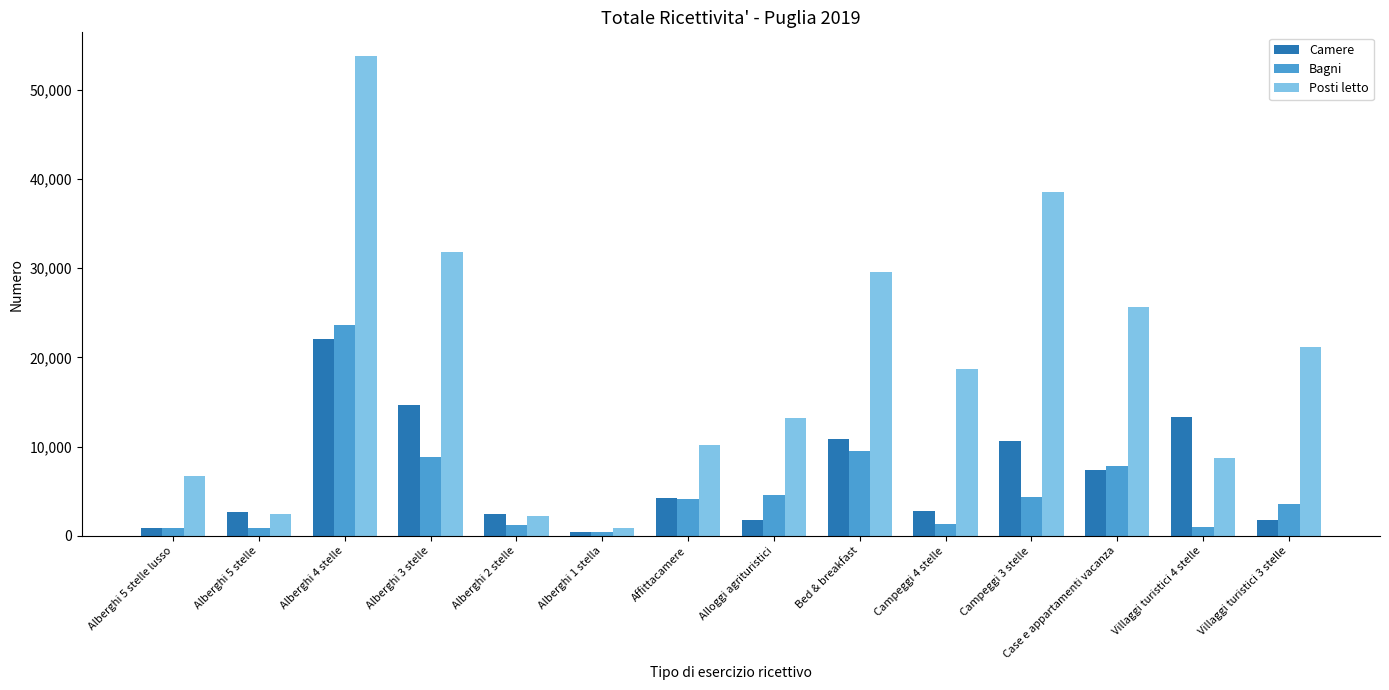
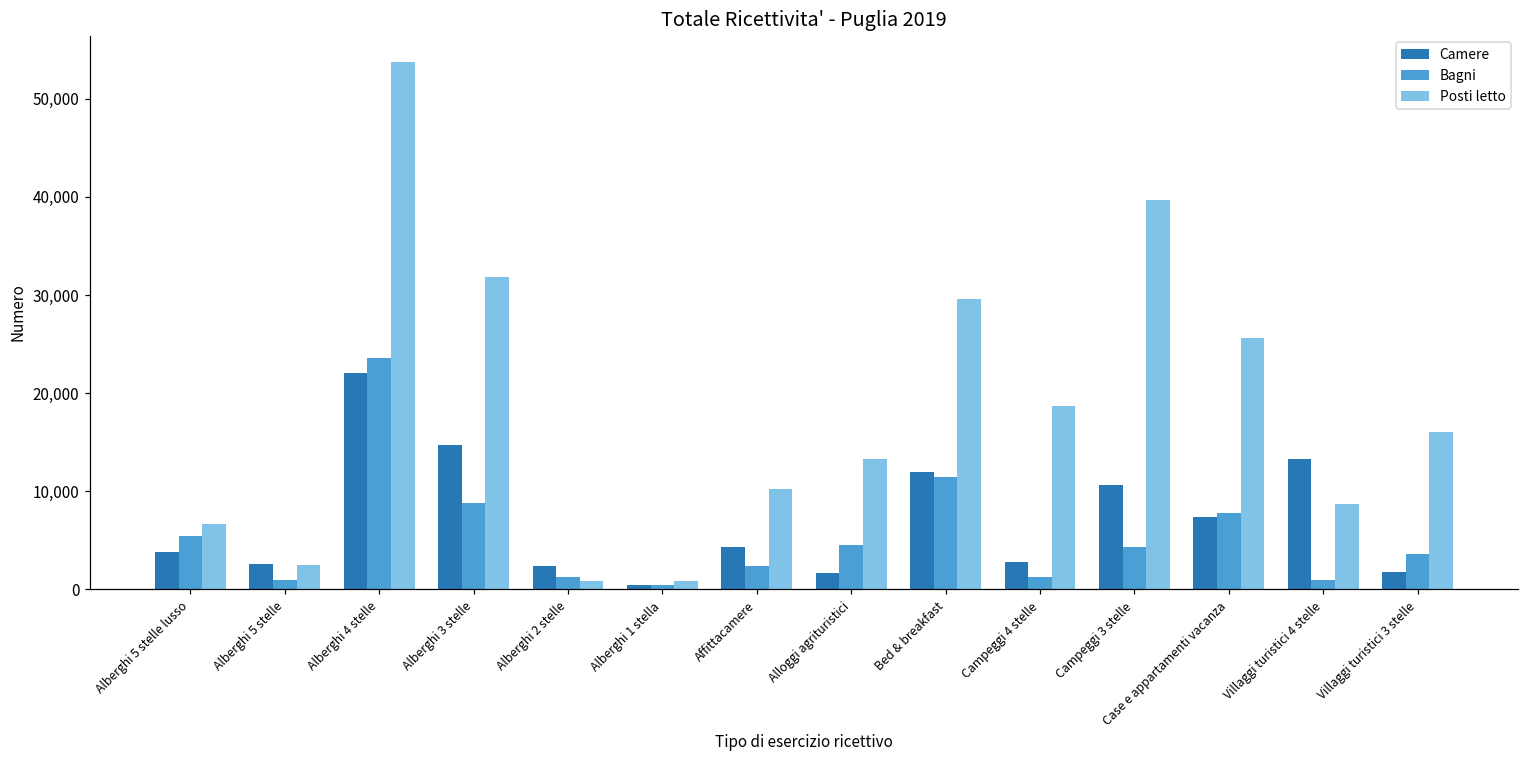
Camere, Alberghi 5 stelle lusso: 1,000 -> 4,000
Bagni, Alberghi 5 stelle lusso: 1,000 -> 5,000
Posti letto, Alberghi 2 stelle: 2,000 -> 1,000
Bagni, Affittacamere: 4,000 -> 2,000
Camere, Bed & breakfast: 11,000 -> 12,000
Bagni, Bed & breakfast: 10,000 -> 11,000
Posti letto, Campeggi 3 stelle: 39,000 -> 40,000
Posti letto, Villaggi turistici 3 stelle: 21,000 -> 16,000
